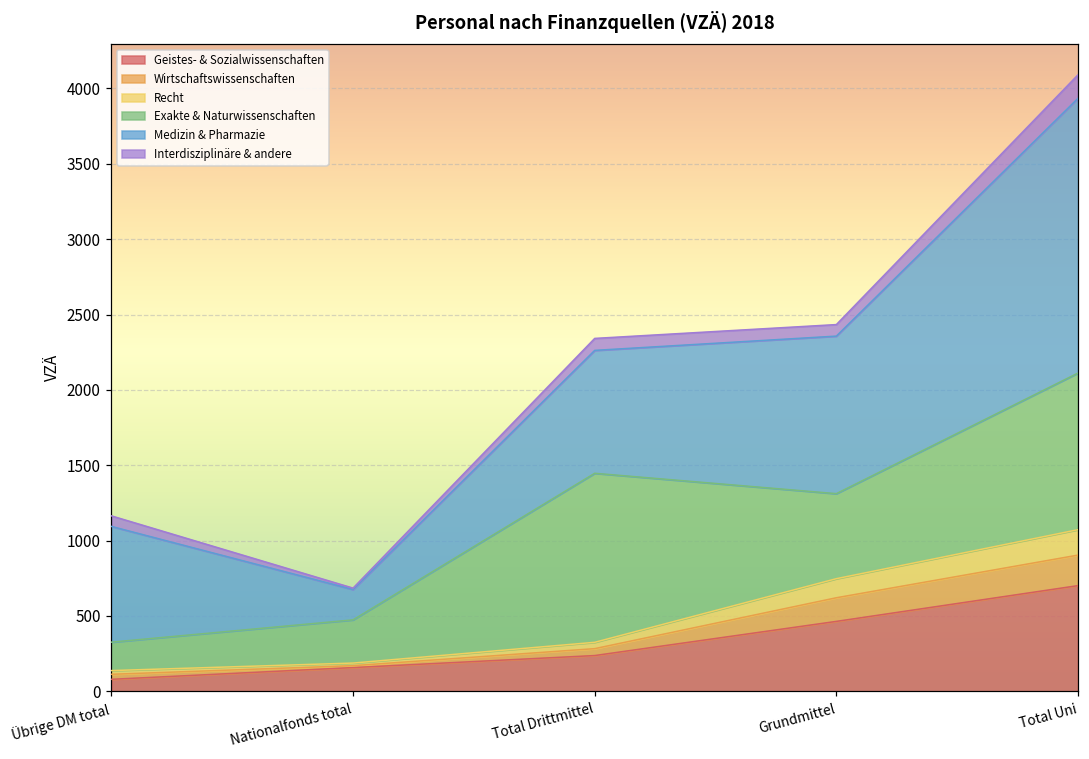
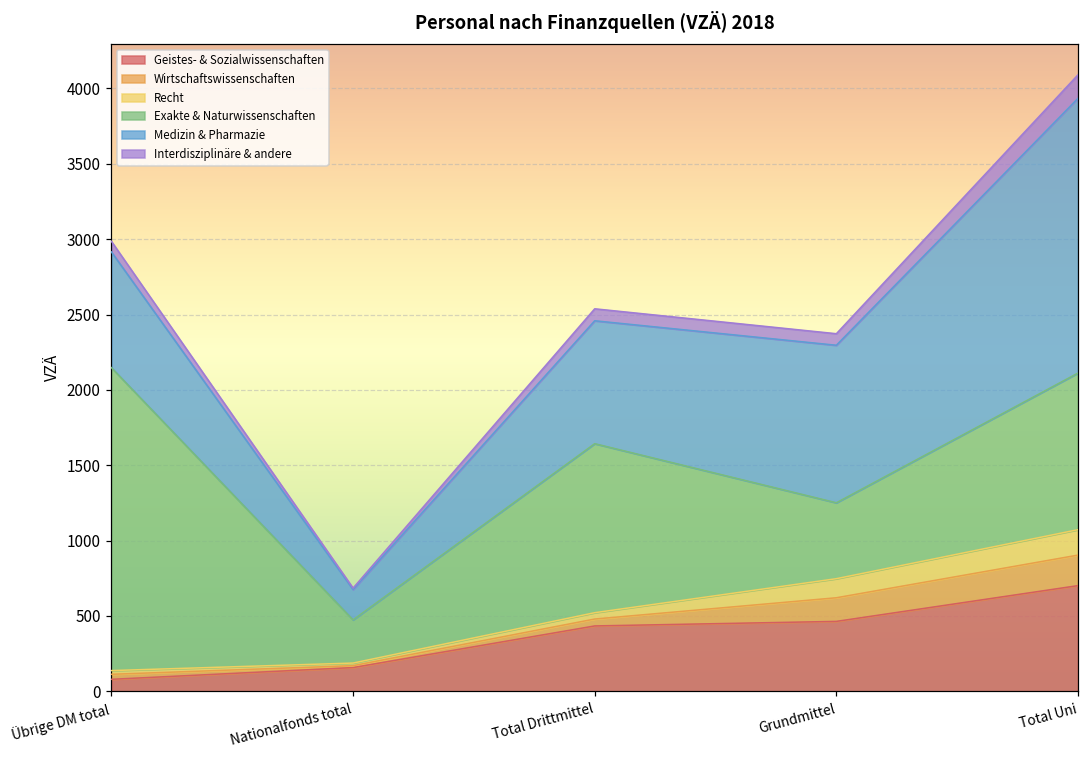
Exakte & Naturwissenschaften, Übrige DM total: 190 -> 2010
Geistes- & Sozialwissenschaften, Total Drittmittel: 240 -> 430
Exakte & Naturwissenschaften, Grundmittel: 560 -> 500
